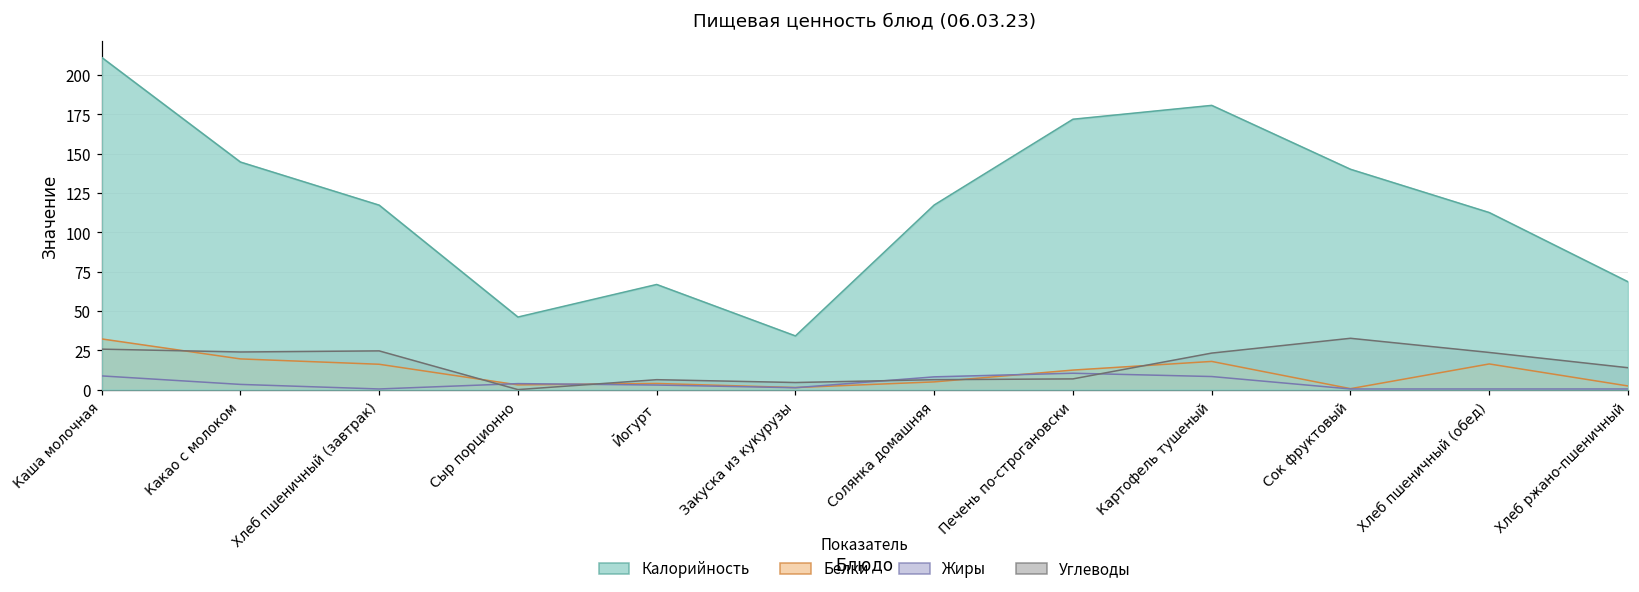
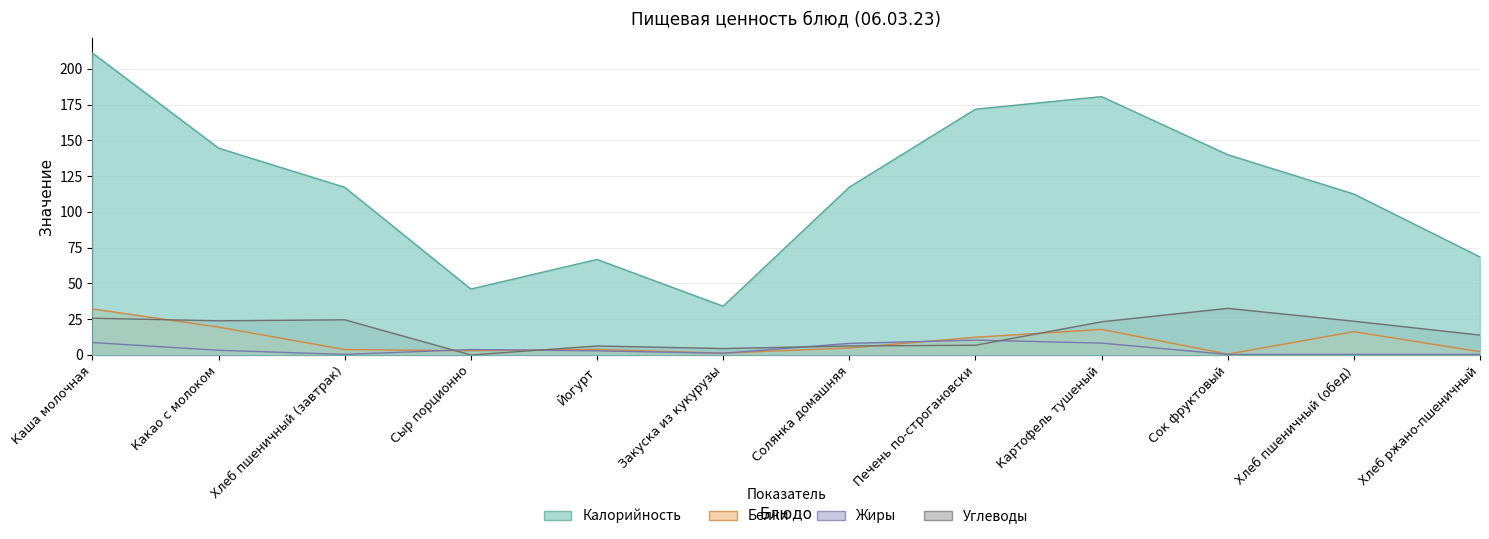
Белки, Хлеб пшеничный (завтрак): 16 -> 4
